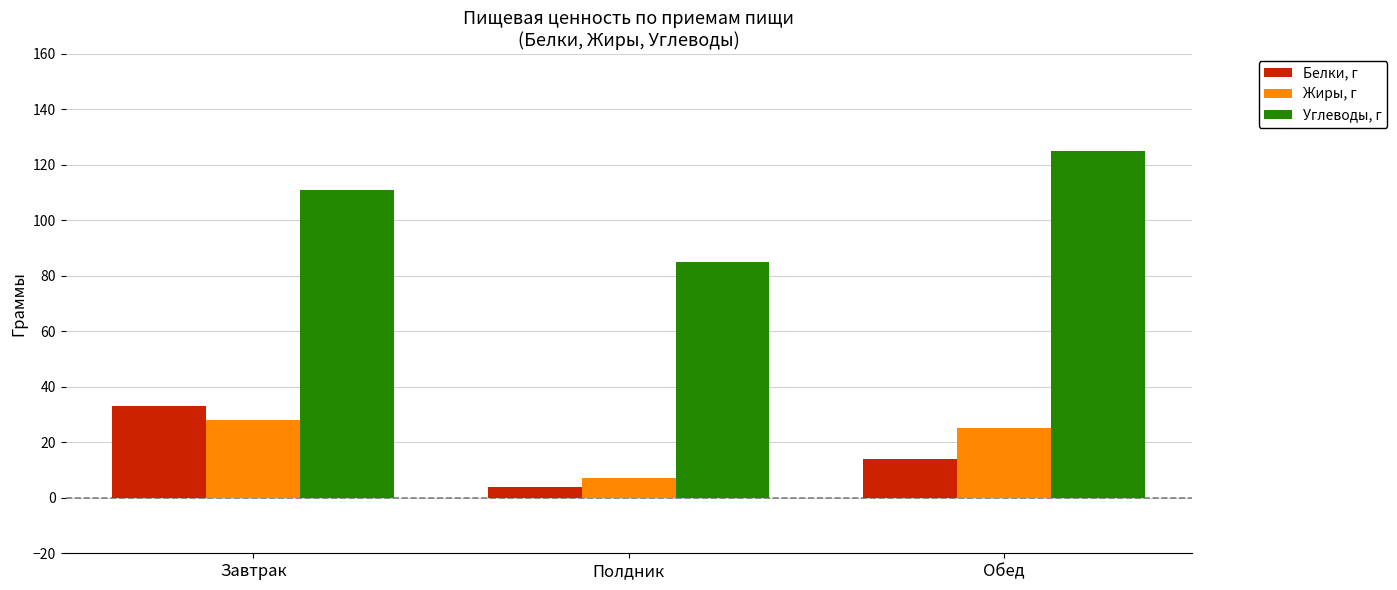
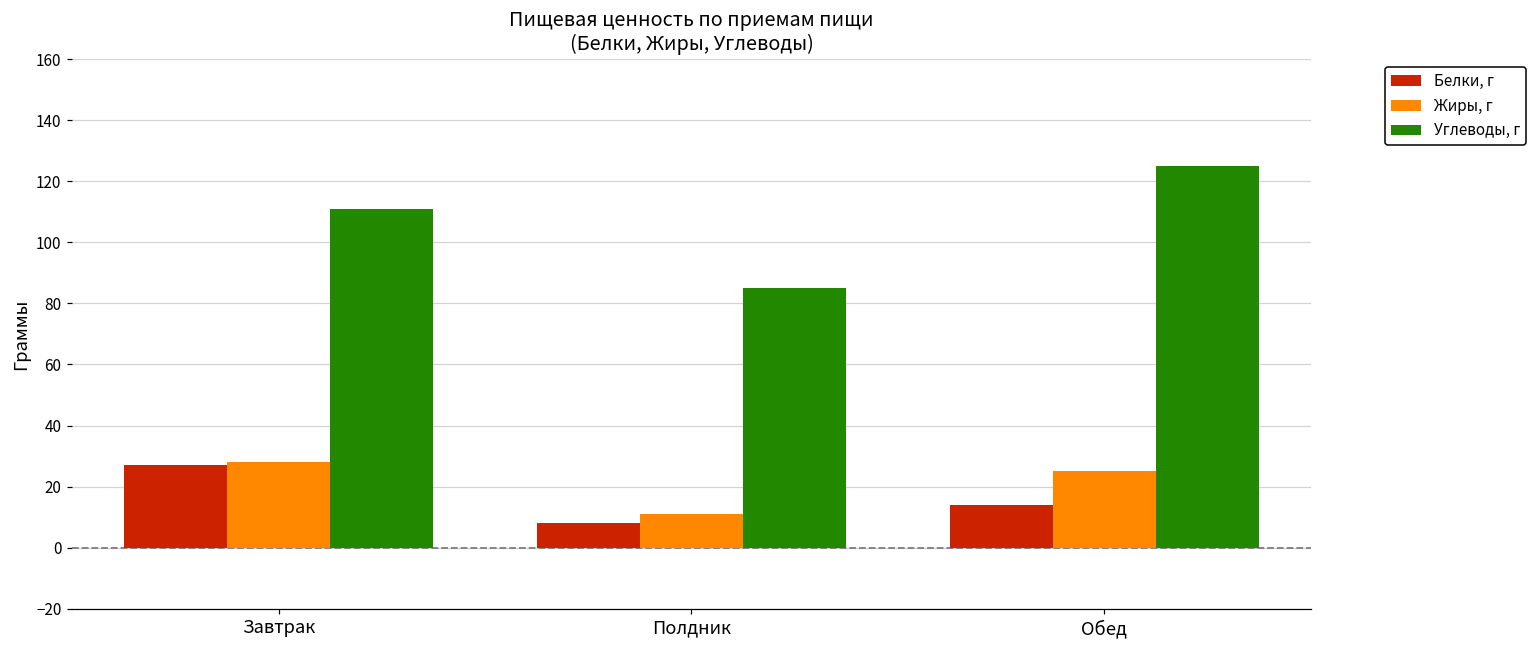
Белки, г, Завтрак: 33 -> 27
Белки, г, Полдник: 4 -> 8
Жиры, г, Полдник: 7 -> 11
